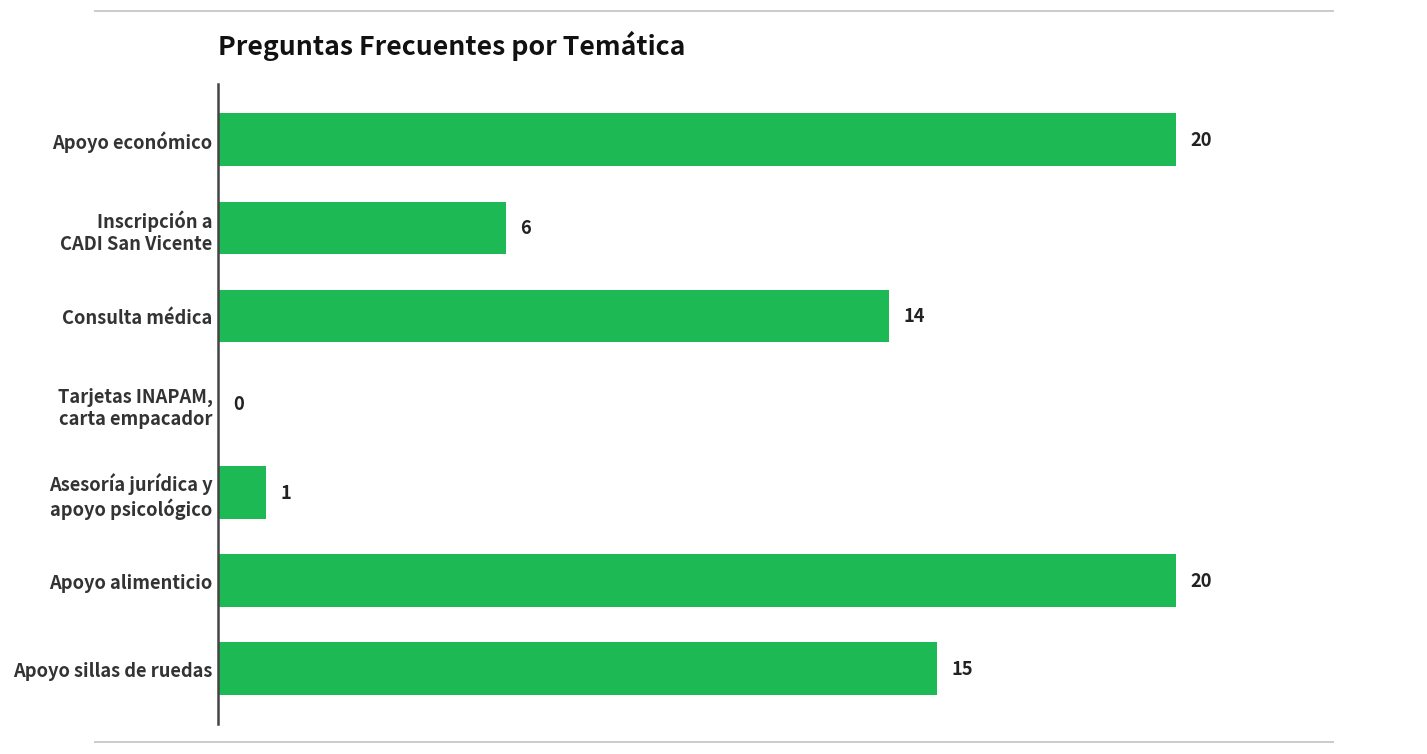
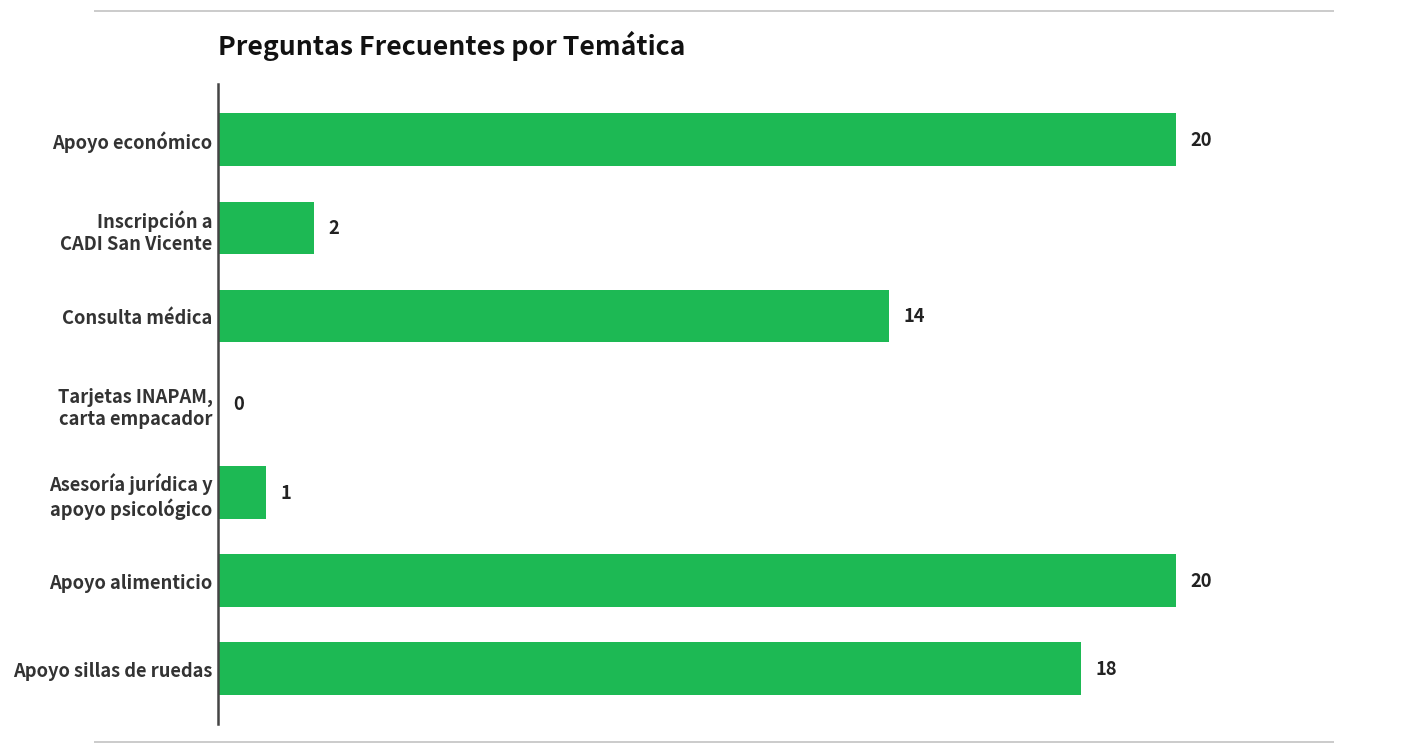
Inscripción a CADI San Vicente: 6 -> 2
Apoyo sillas de ruedas: 15 -> 18
